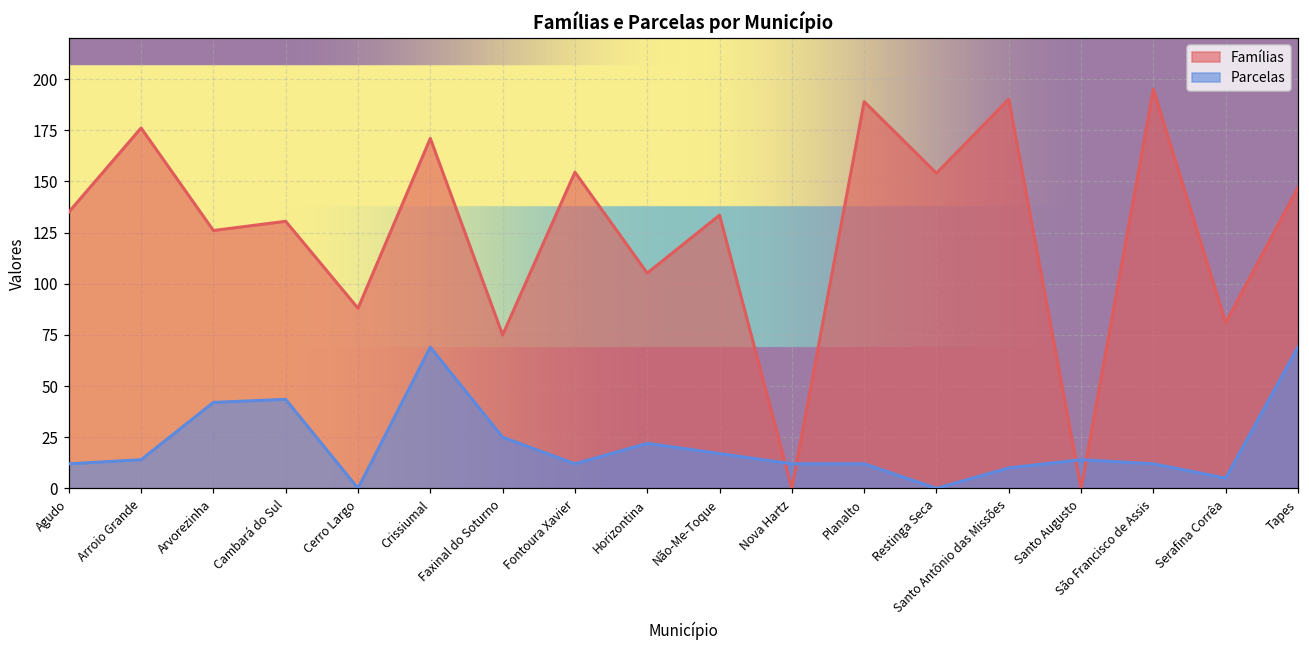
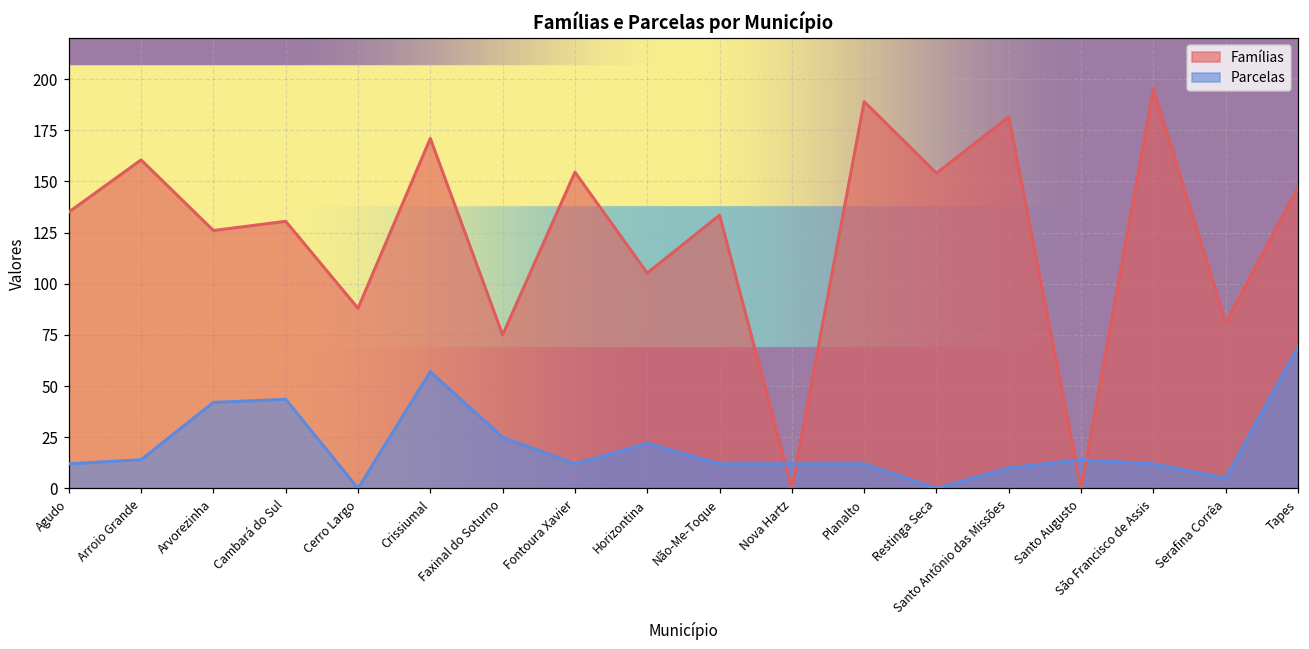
Famílias, Arroio Grande: 176 -> 161
Parcelas, Crissiumal: 69 -> 57
Parcelas, Não-Me-Toque: 17 -> 12
Famílias, Santo Antônio das Missões: 190 -> 182
